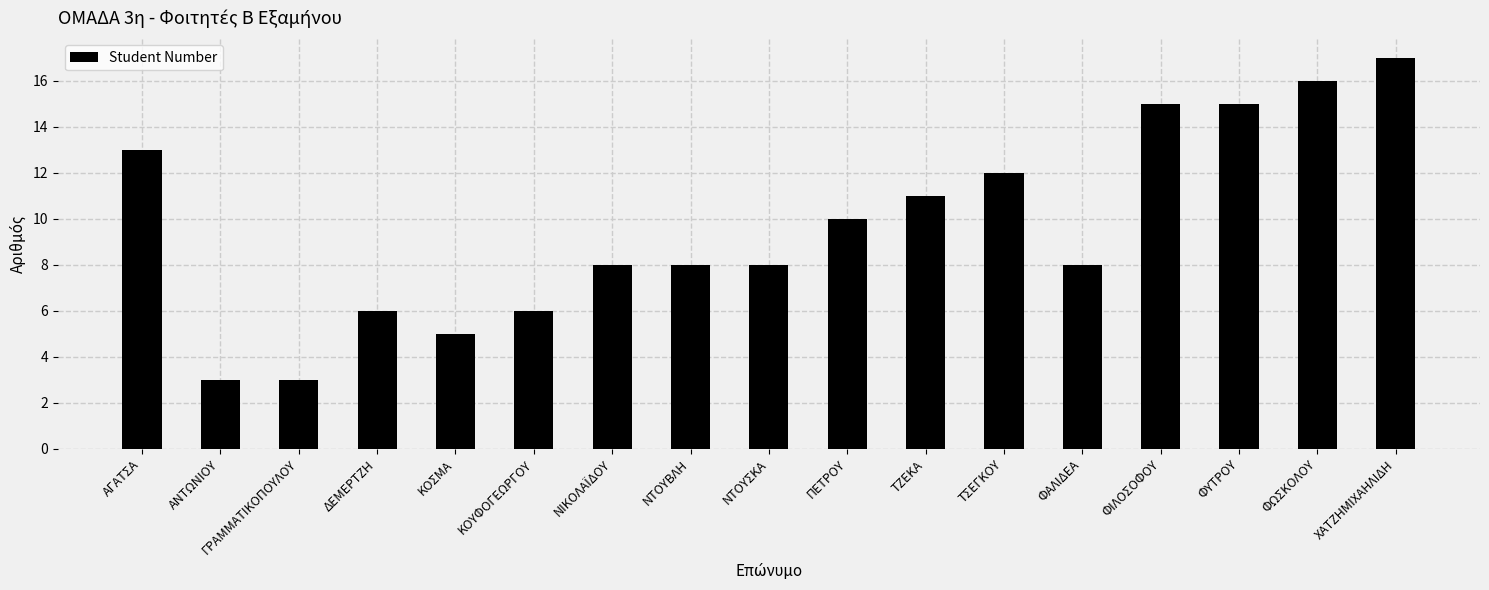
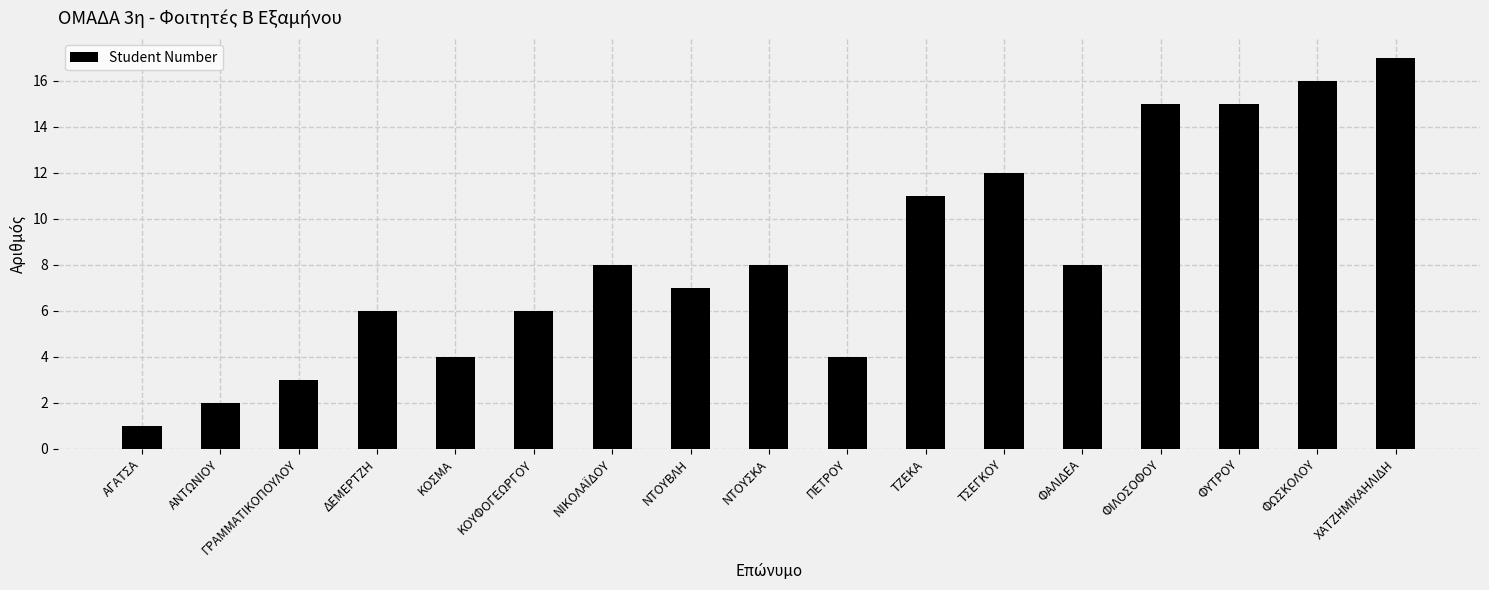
ΑΓΑΤΣΑ: 13 -> 1
ΑΝΤΩΝΙΟΥ: 3 -> 2
ΚΟΣΜΑ: 5 -> 4
ΝΤΟΥΒΛΗ: 8 -> 7
ΠΕΤΡΟΥ: 10 -> 4
